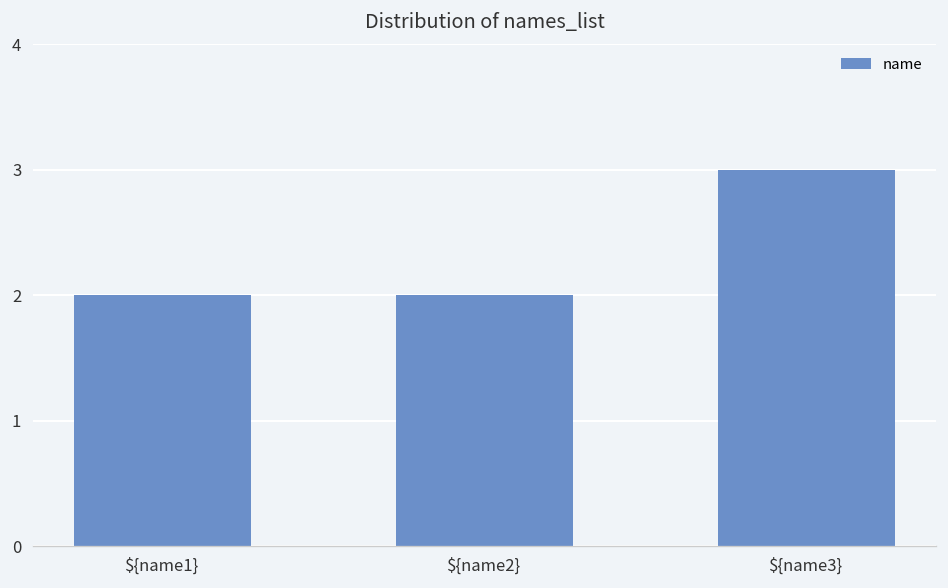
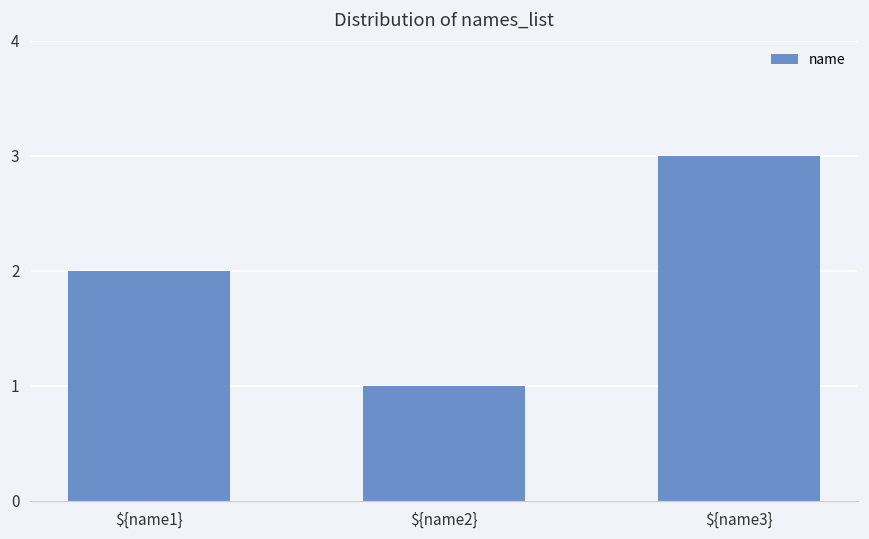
${name2}: 2 -> 1
